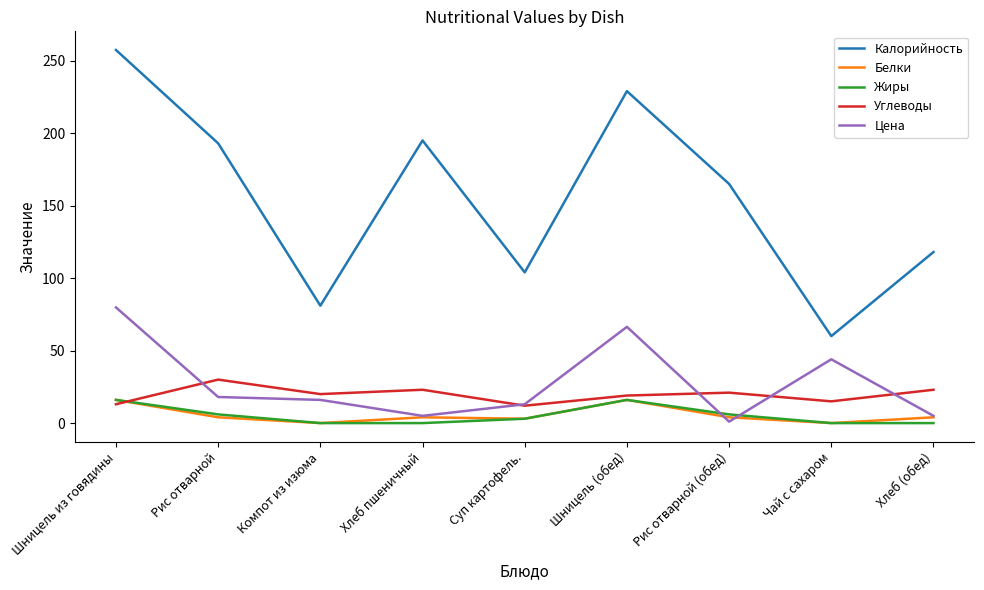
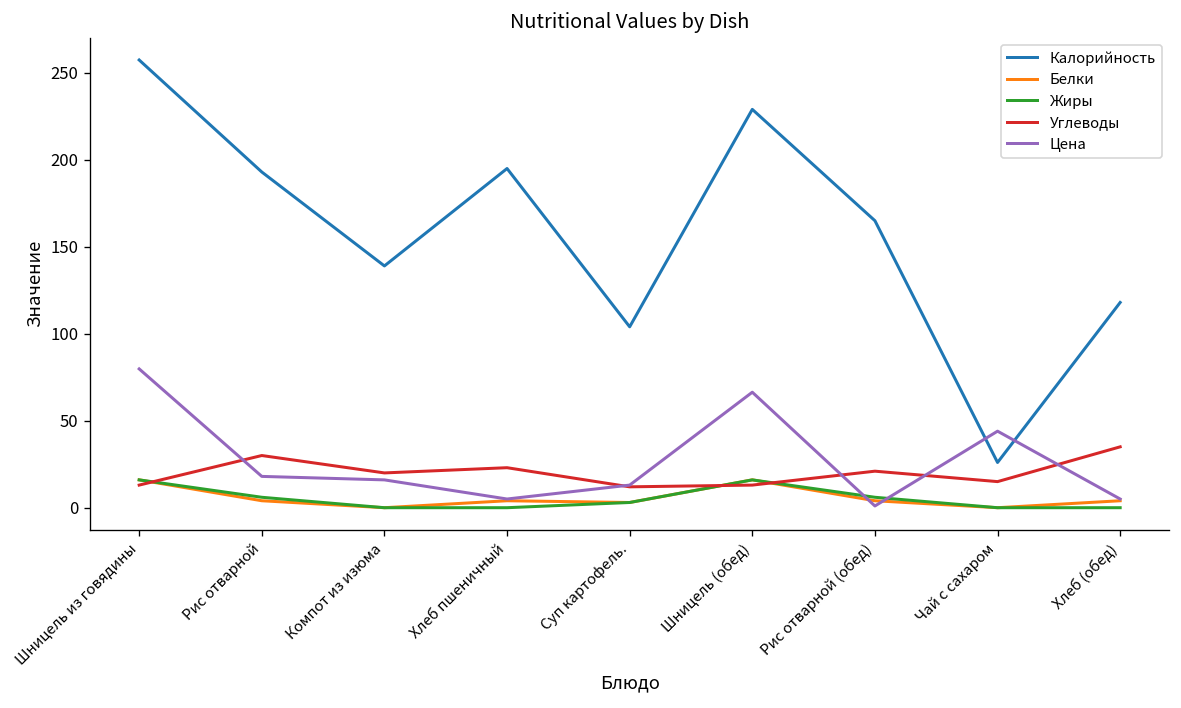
Калорийность, Компот из изюма: 81 -> 139
Углеводы, Шницель (обед): 19 -> 13
Калорийность, Чай с сахаром: 60 -> 26
Углеводы, Хлеб (обед): 23 -> 35
